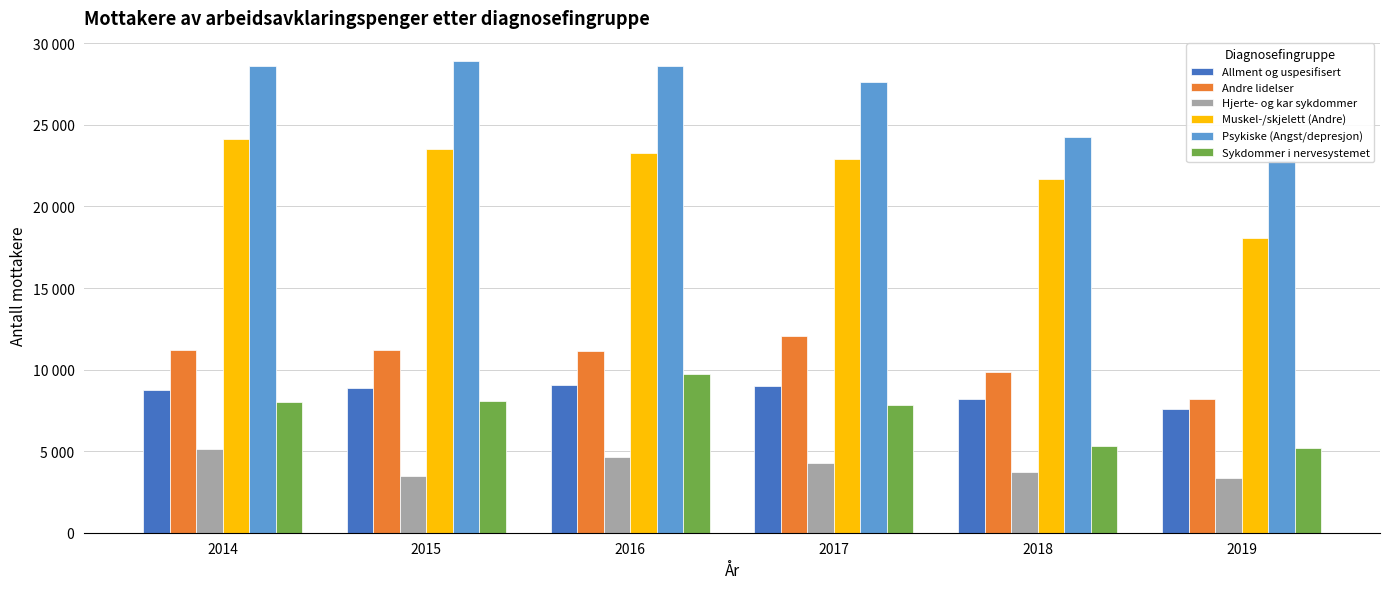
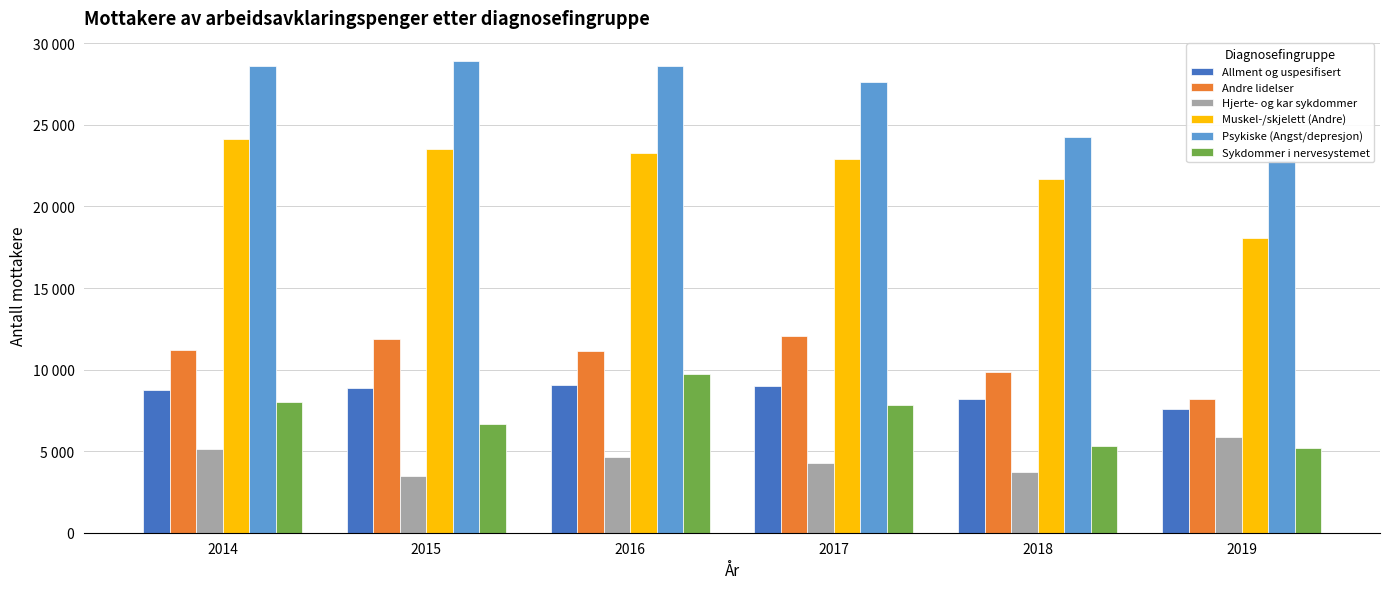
Andre lidelser, 2015: 11200 -> 11900
Sykdommer i nervesystemet, 2015: 8000 -> 6700
Hjerte- og kar sykdommer, 2019: 3300 -> 5900
